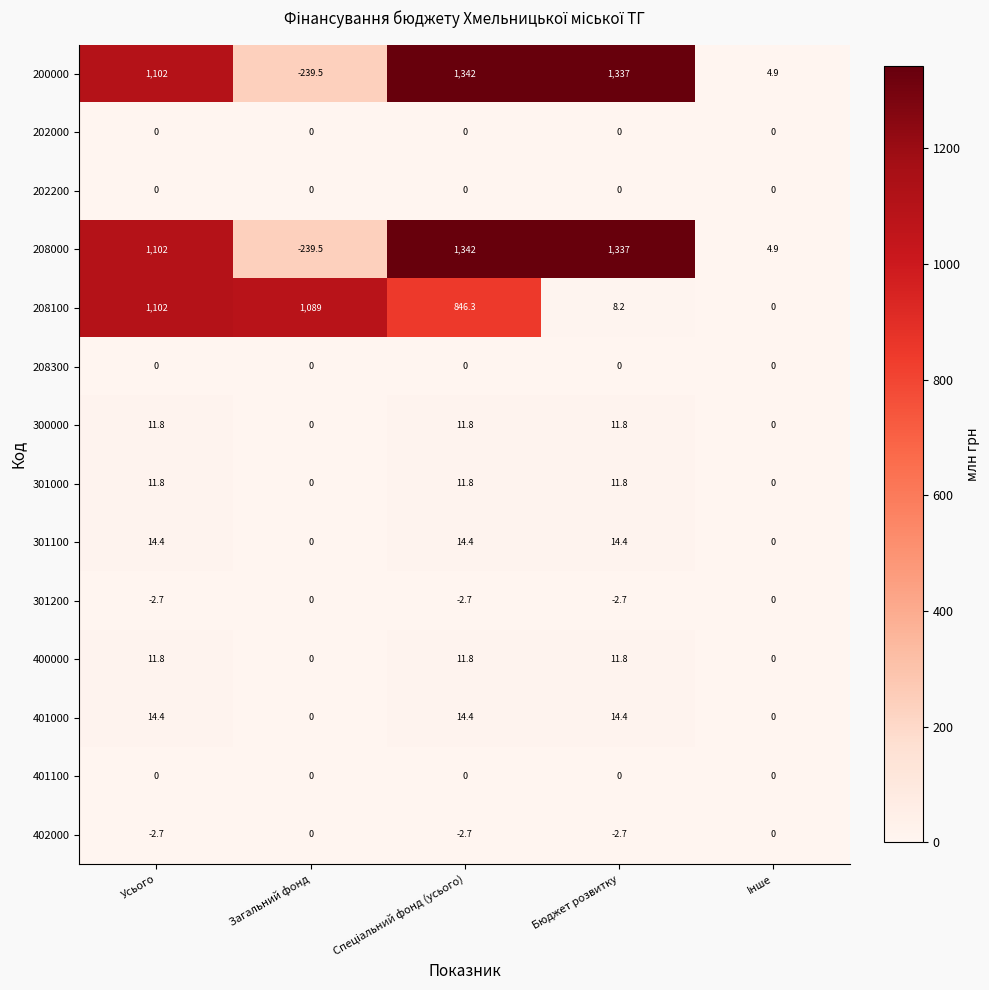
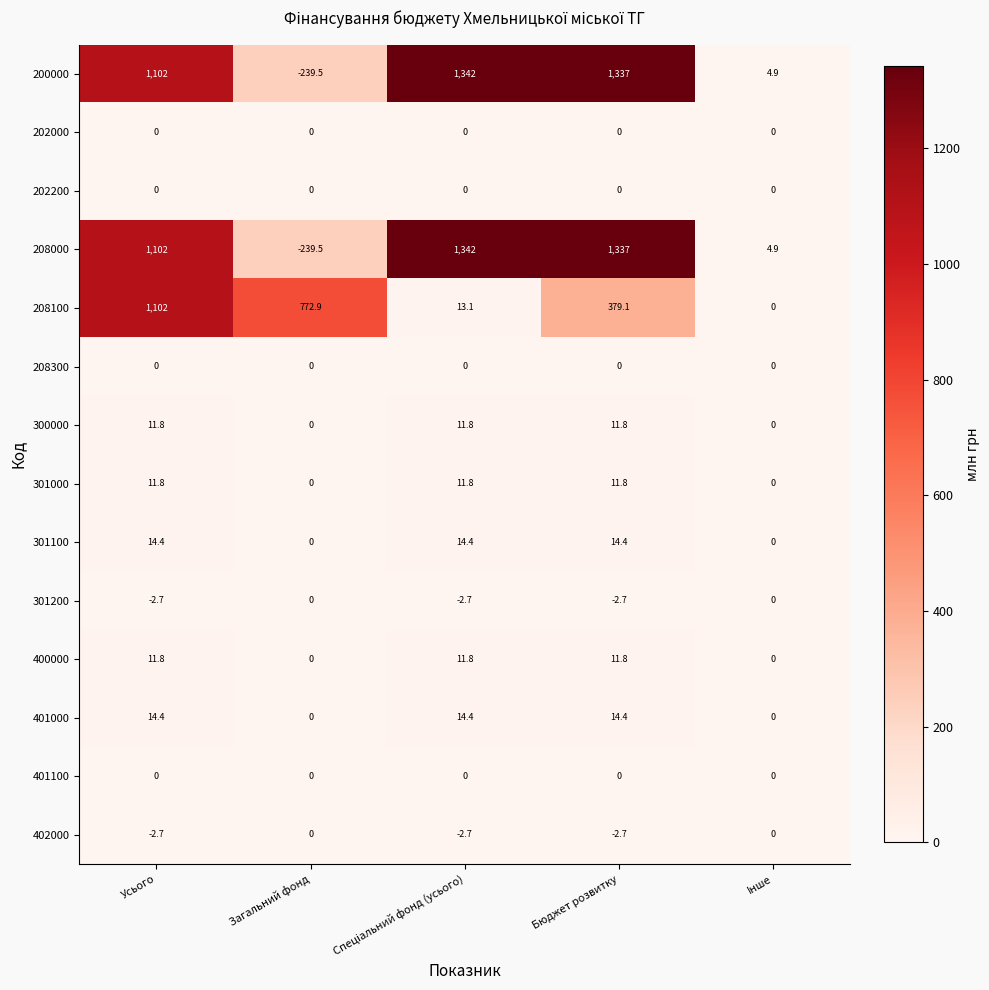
208100, Загальний фонд: 1,089 -> 772.9
208100, Спеціальний фонд (усього): 846.3 -> 13.1
208100, Бюджет розвитку: 8.2 -> 379.1
